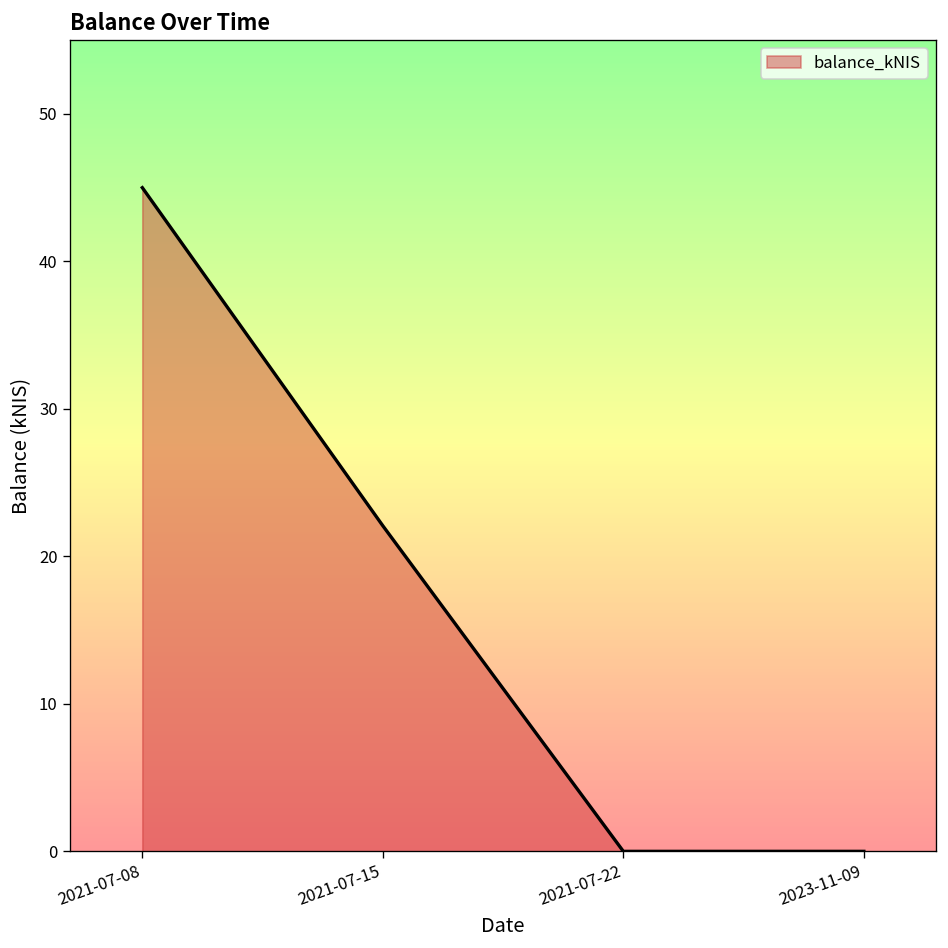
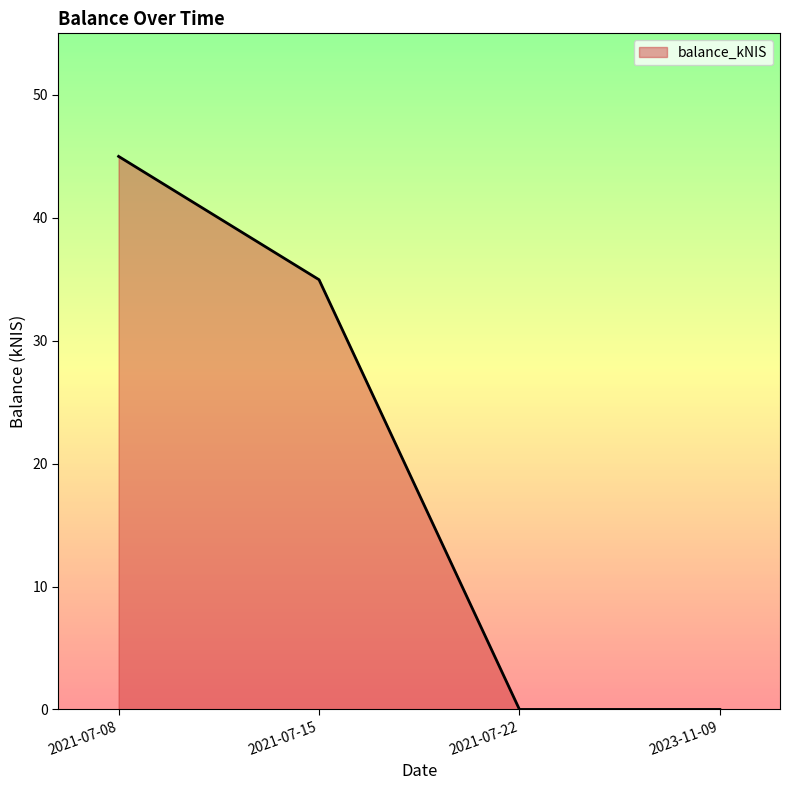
2021-07-15: 22.1 -> 35.0
